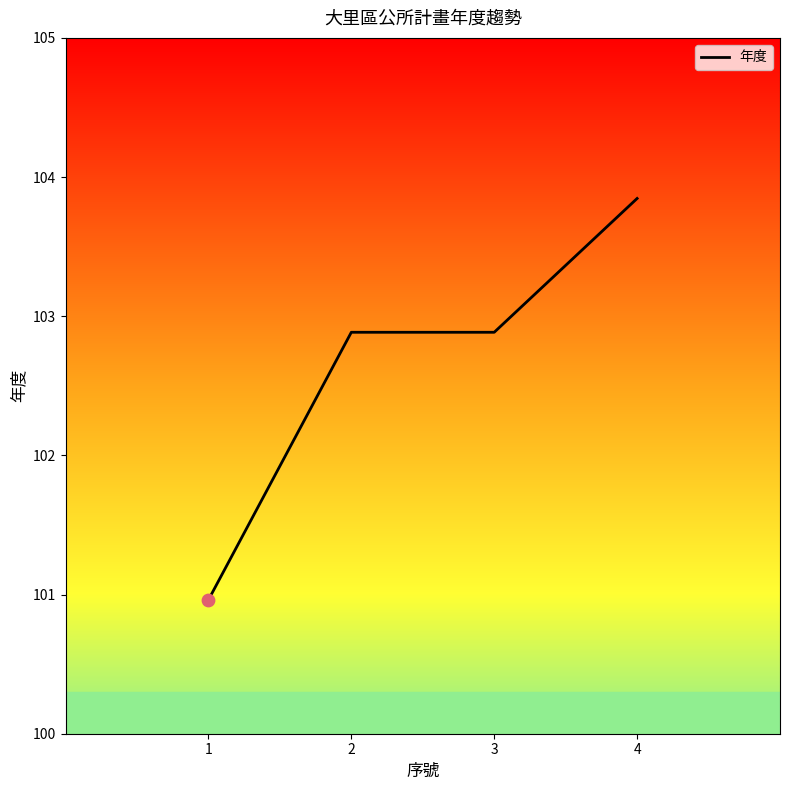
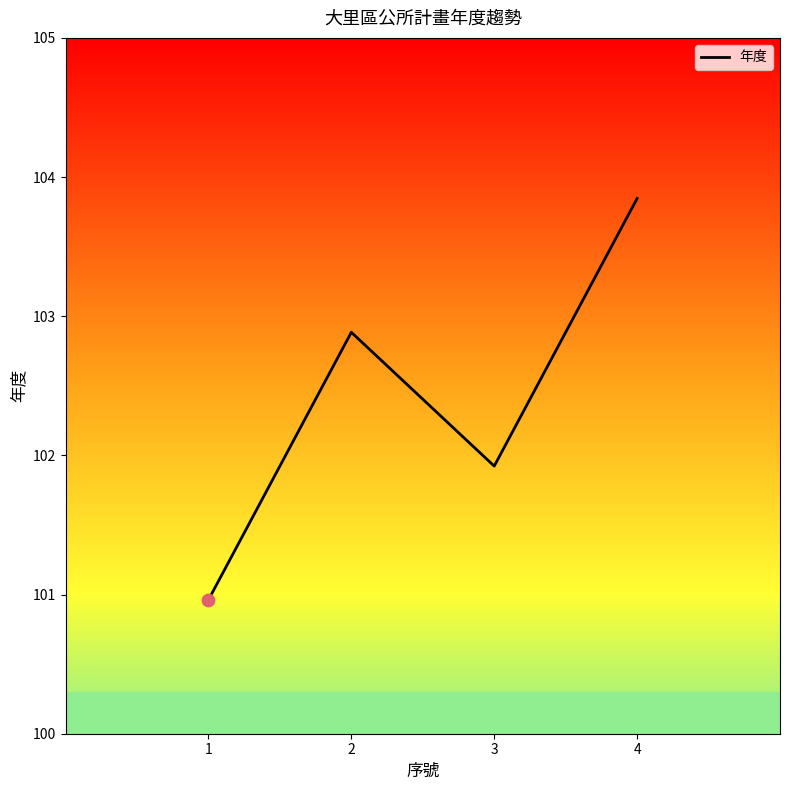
年度, 3: 102.88 -> 101.92
